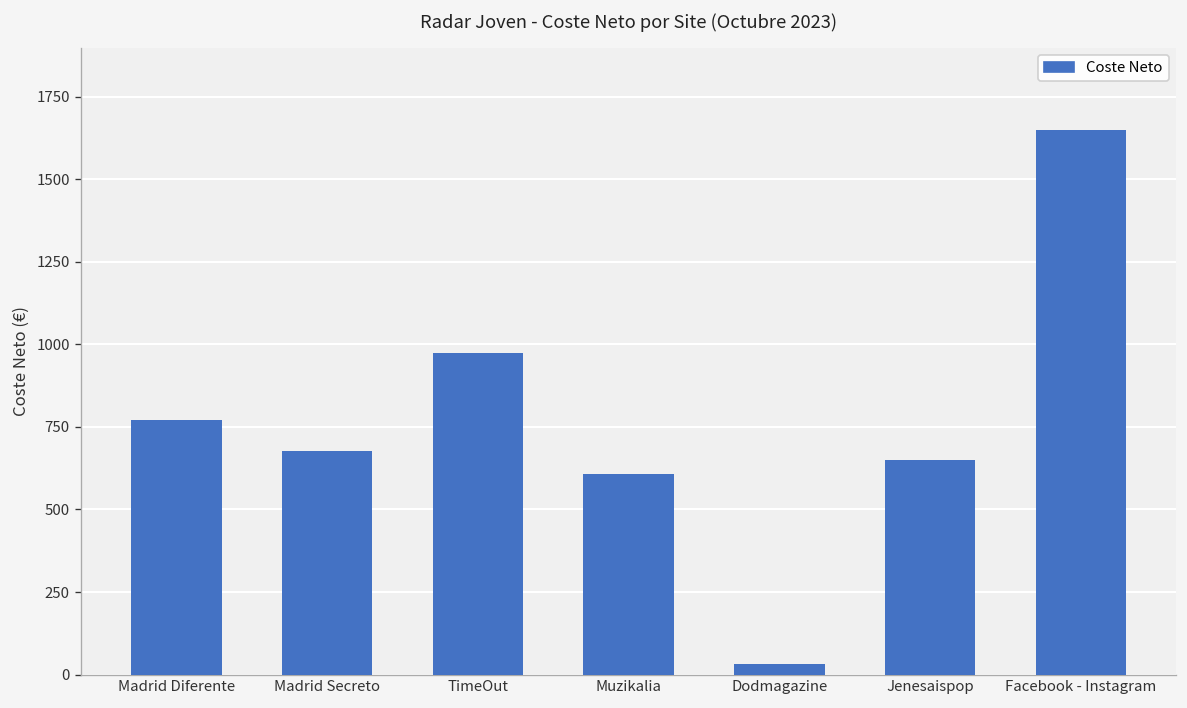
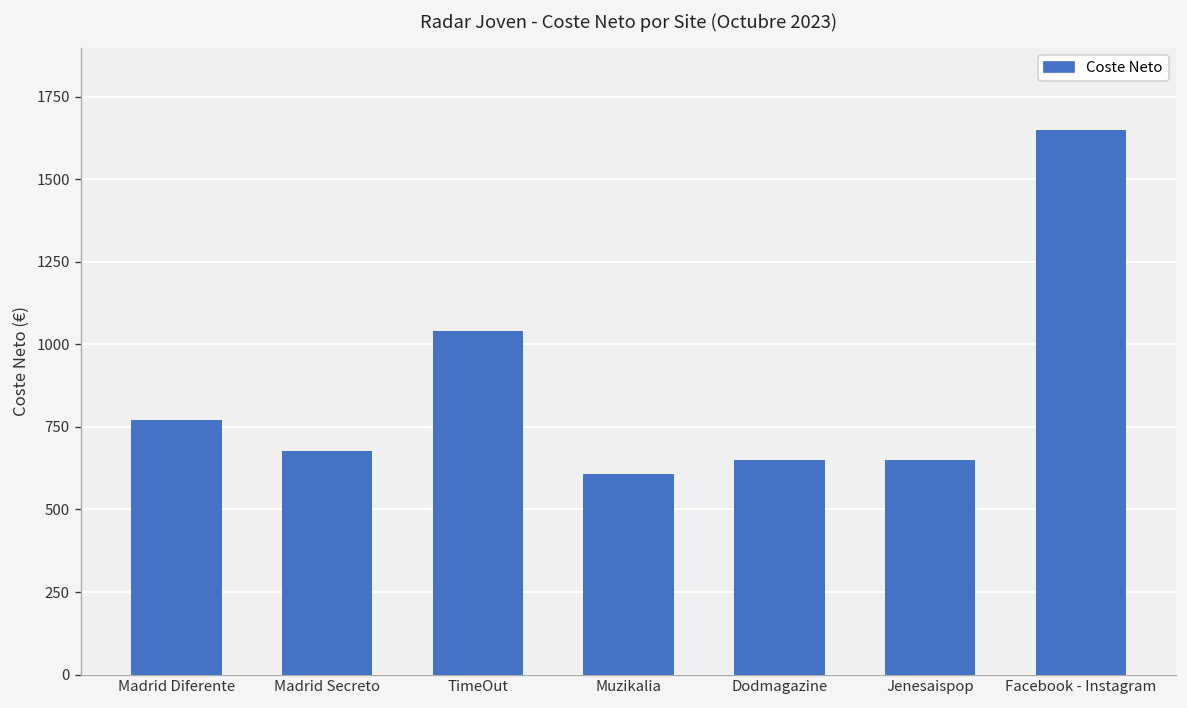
TimeOut: 970 -> 1040
Dodmagazine: 30 -> 650
